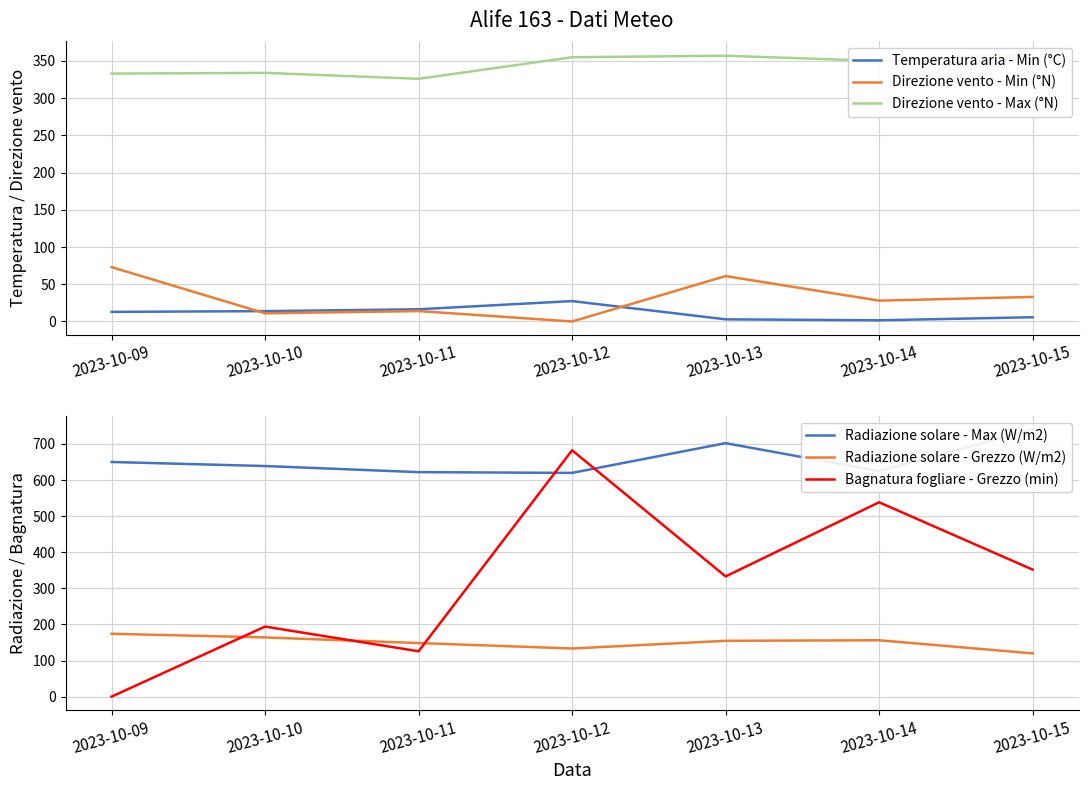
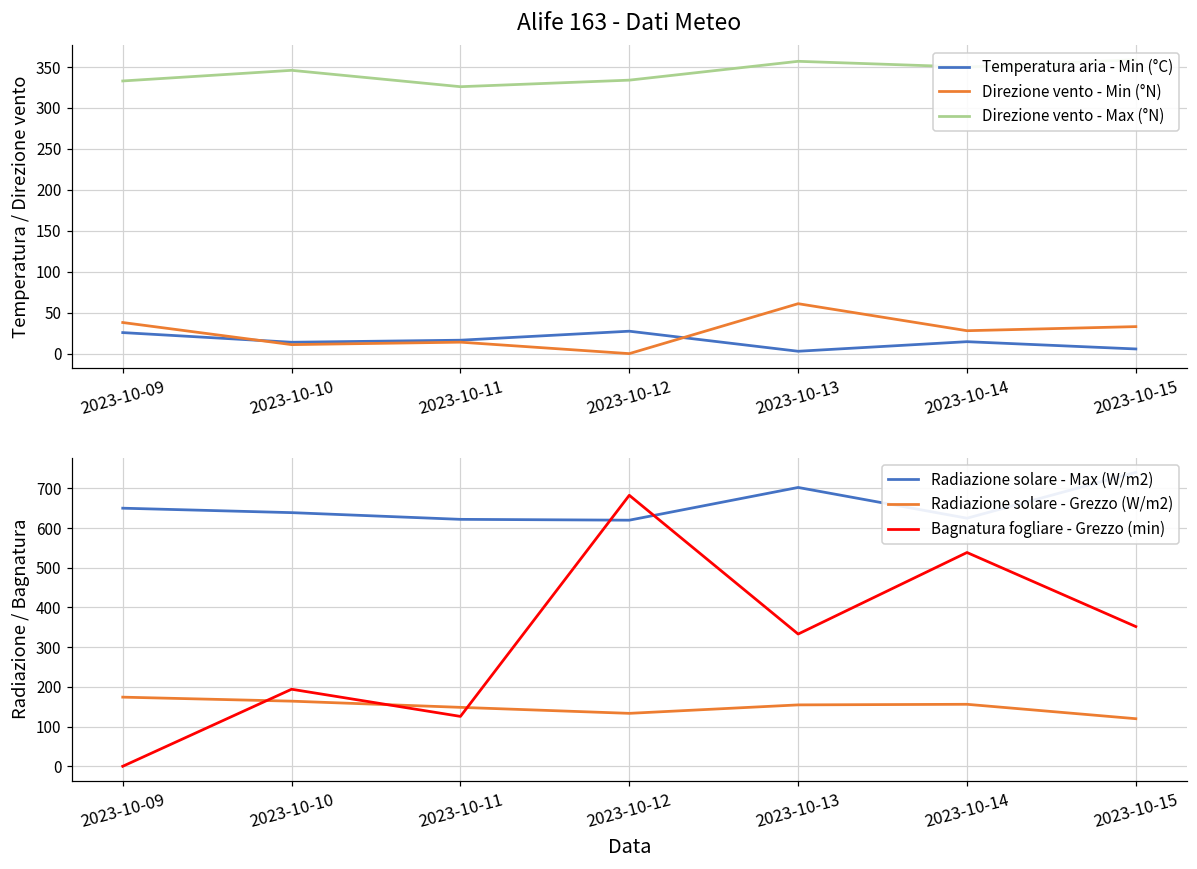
Alife 163 - Dati Meteo, Temperatura aria - Min (°C), 2023-10-09: 10 -> 30
Alife 163 - Dati Meteo, Direzione vento - Min (°N), 2023-10-09: 70 -> 40
Alife 163 - Dati Meteo, Direzione vento - Max (°N), 2023-10-10: 330 -> 350
Alife 163 - Dati Meteo, Direzione vento - Max (°N), 2023-10-12: 360 -> 330
Alife 163 - Dati Meteo, Temperatura aria - Min (°C), 2023-10-14: 0 -> 10
